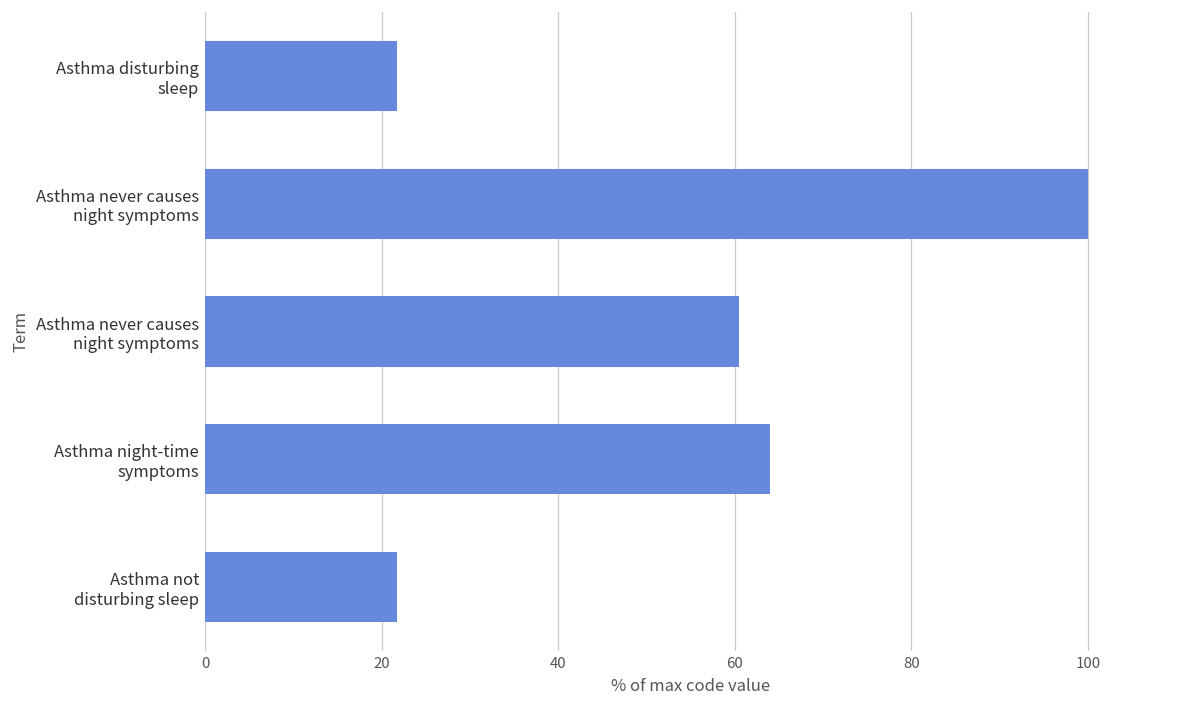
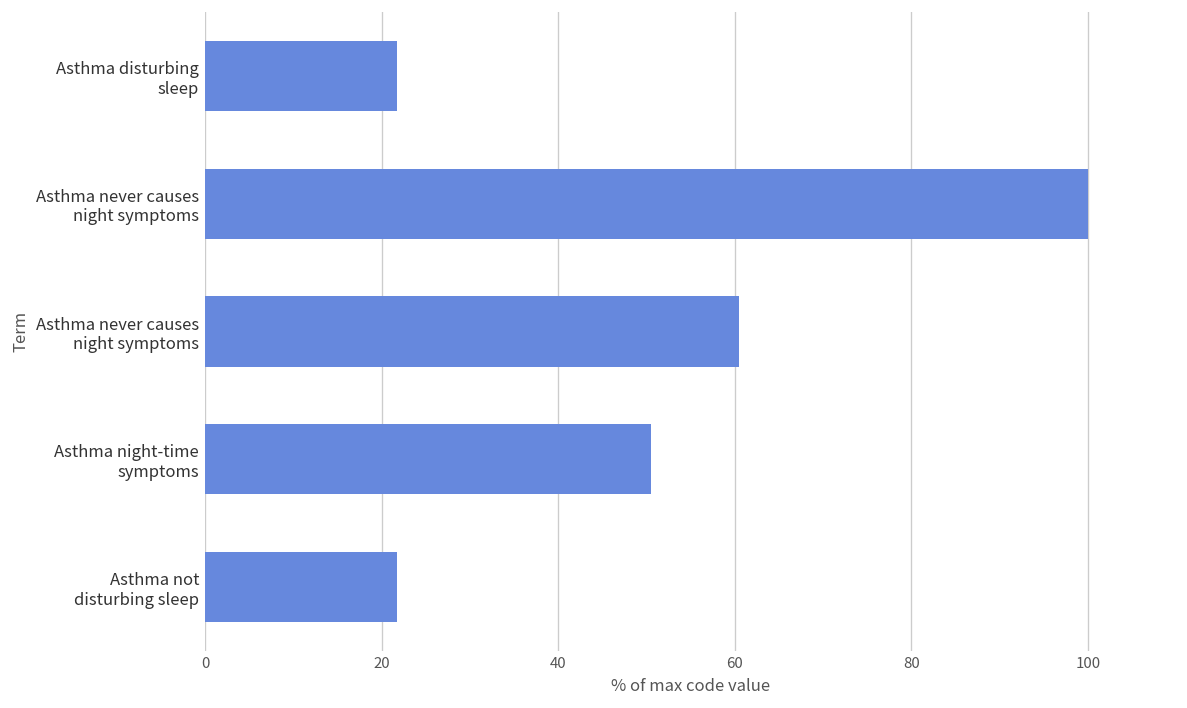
Asthma night-time symptoms: 64 -> 50
